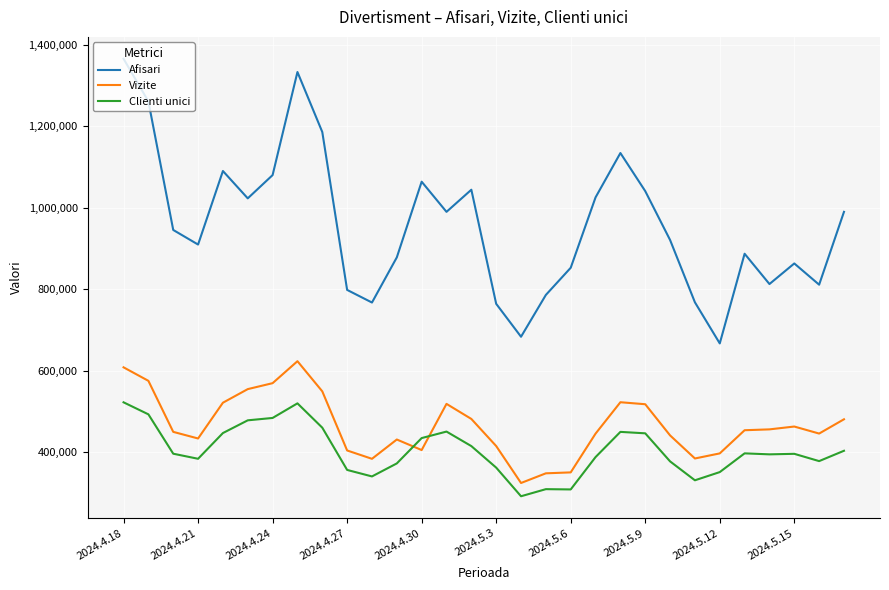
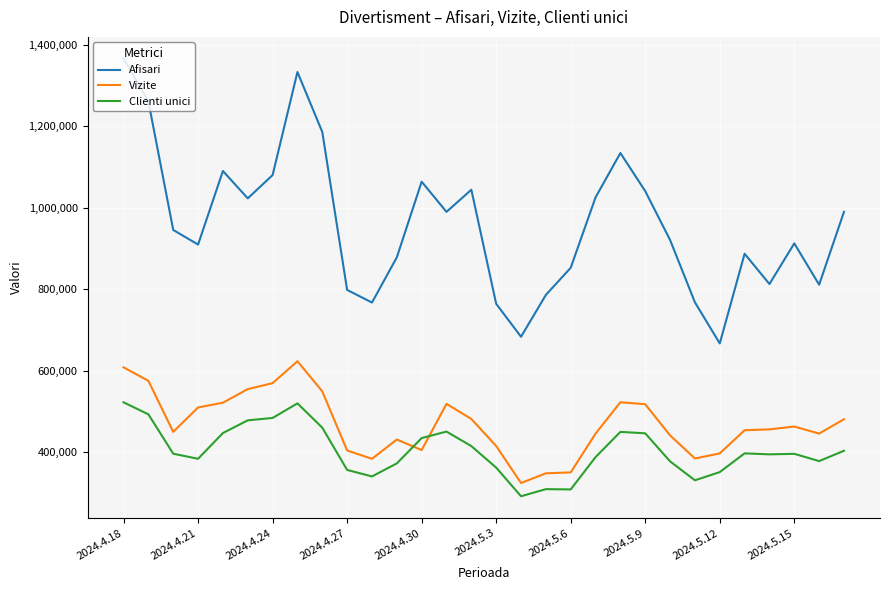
Vizite, 2024.4.21: 430,000 -> 510,000
Afisari, 2024.5.15: 860,000 -> 910,000
